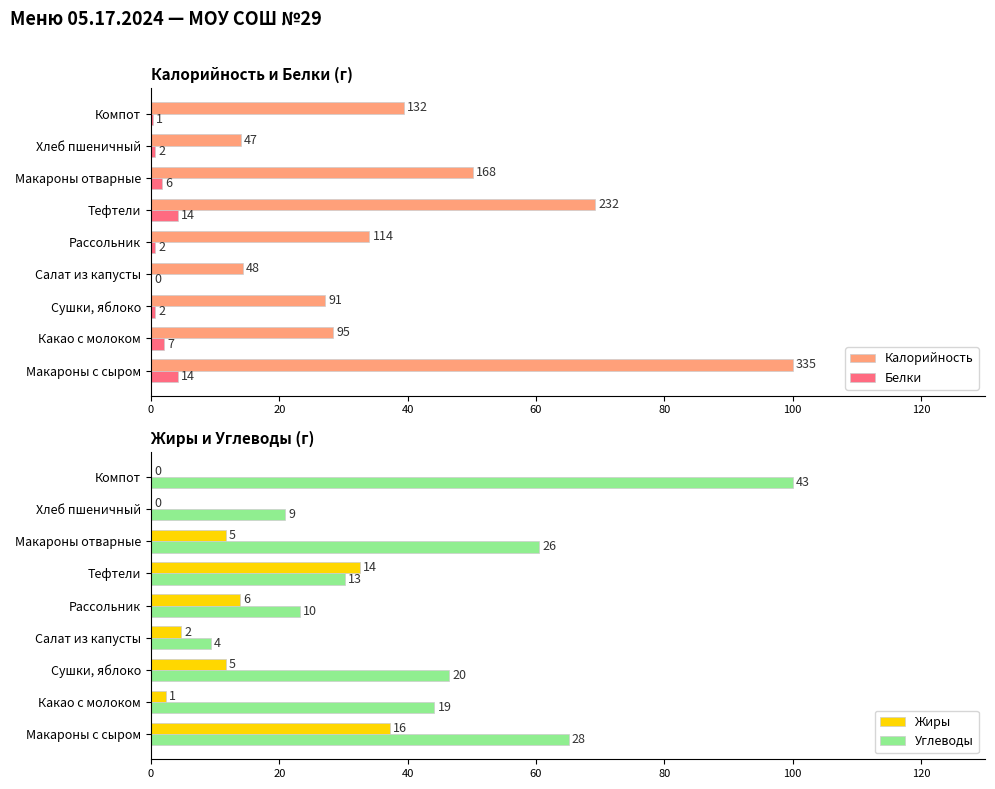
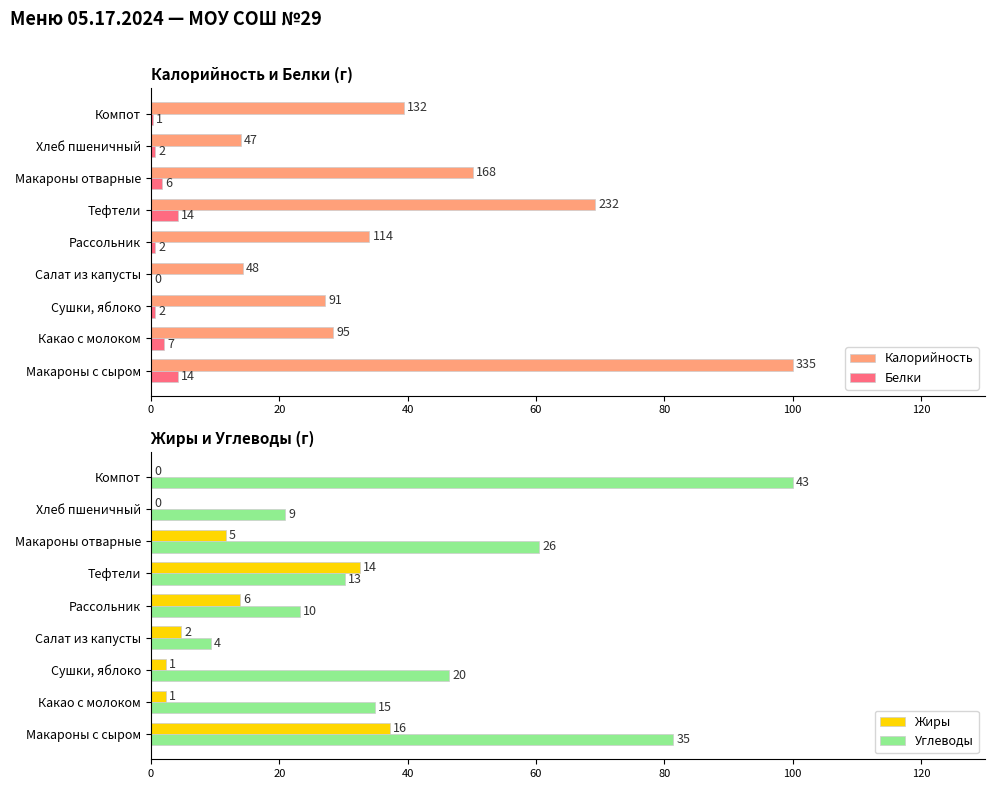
Жиры и Углеводы (г), Жиры, Сушки, яблоко: 5 -> 1
Жиры и Углеводы (г), Углеводы, Какао с молоком: 19 -> 15
Жиры и Углеводы (г), Углеводы, Макароны с сыром: 28 -> 35
